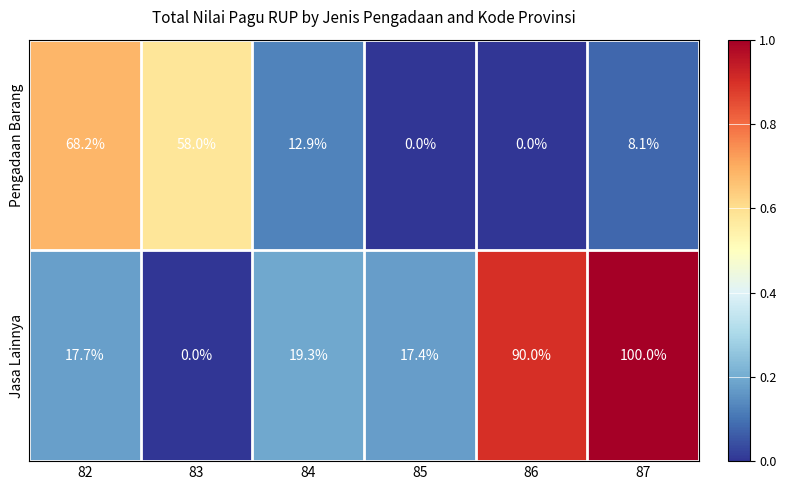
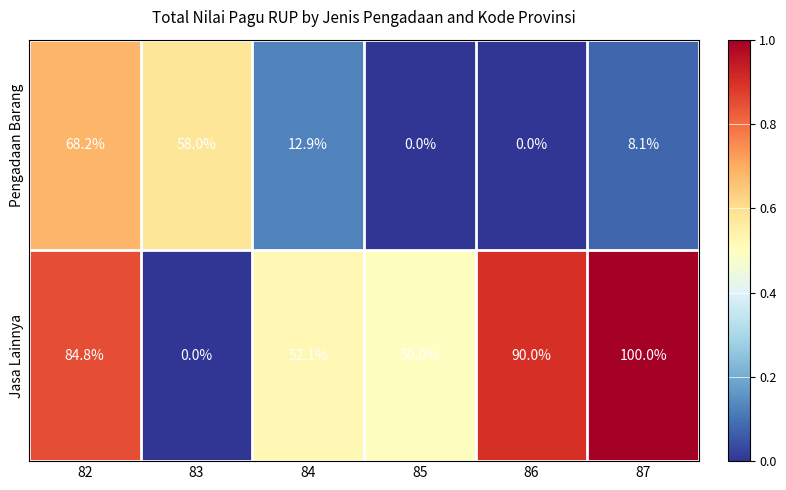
Jasa Lainnya, 82: 17.7% -> 84.8%
Jasa Lainnya, 84: 19.3% -> 52.1%
Jasa Lainnya, 85: 17.4% -> 50.0%
